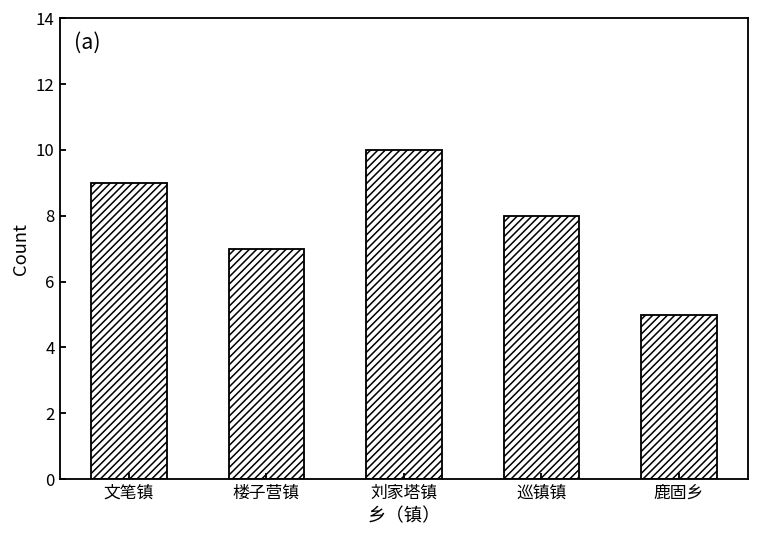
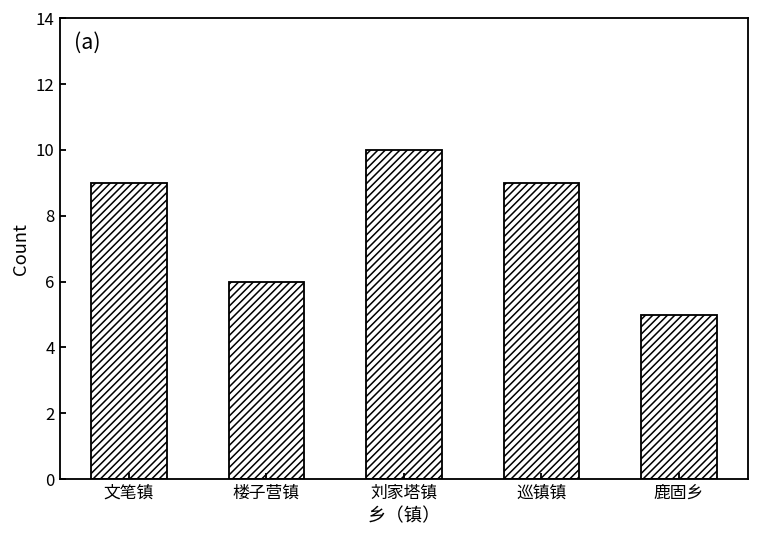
楼子营镇: 7 -> 6
巡镇镇: 8 -> 9
